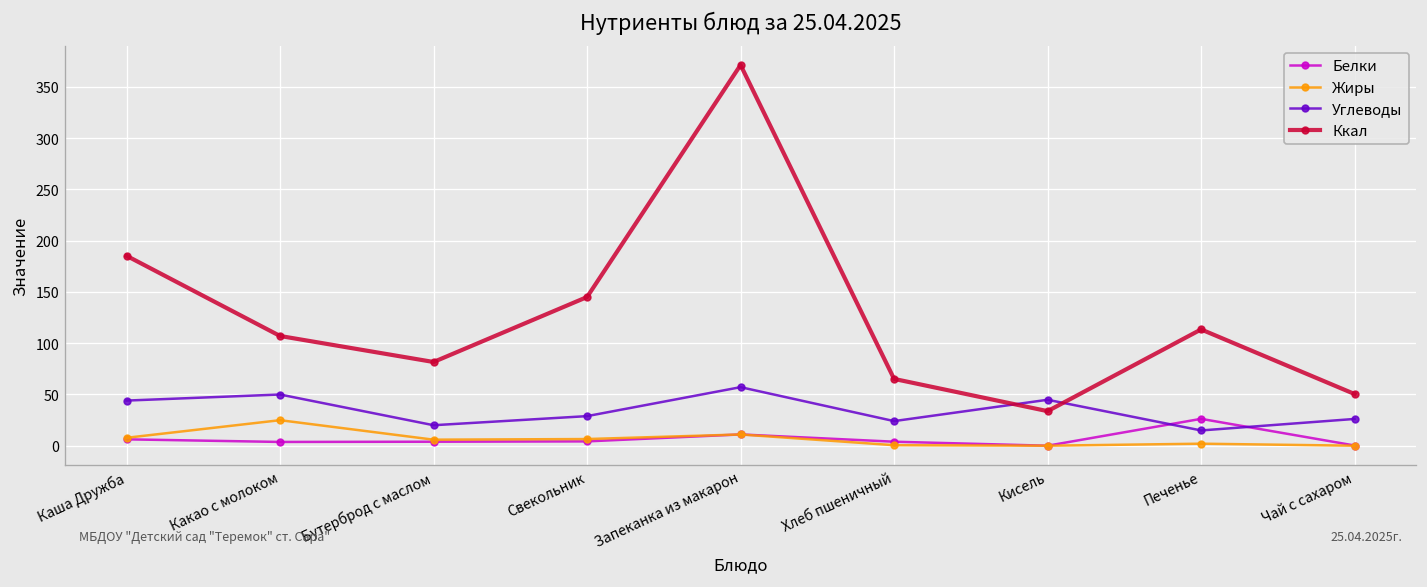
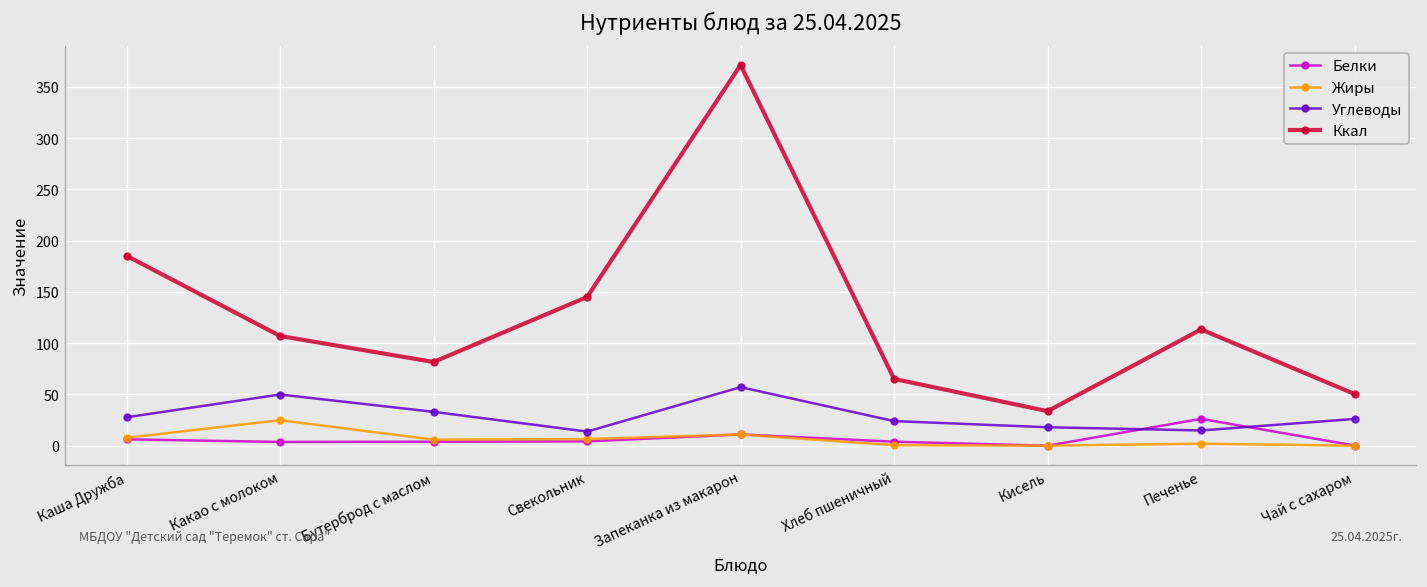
Углеводы, Каша Дружба: 40 -> 30
Углеводы, Бутерброд с маслом: 20 -> 30
Углеводы, Свекольник: 30 -> 10
Углеводы, Кисель: 40 -> 20
